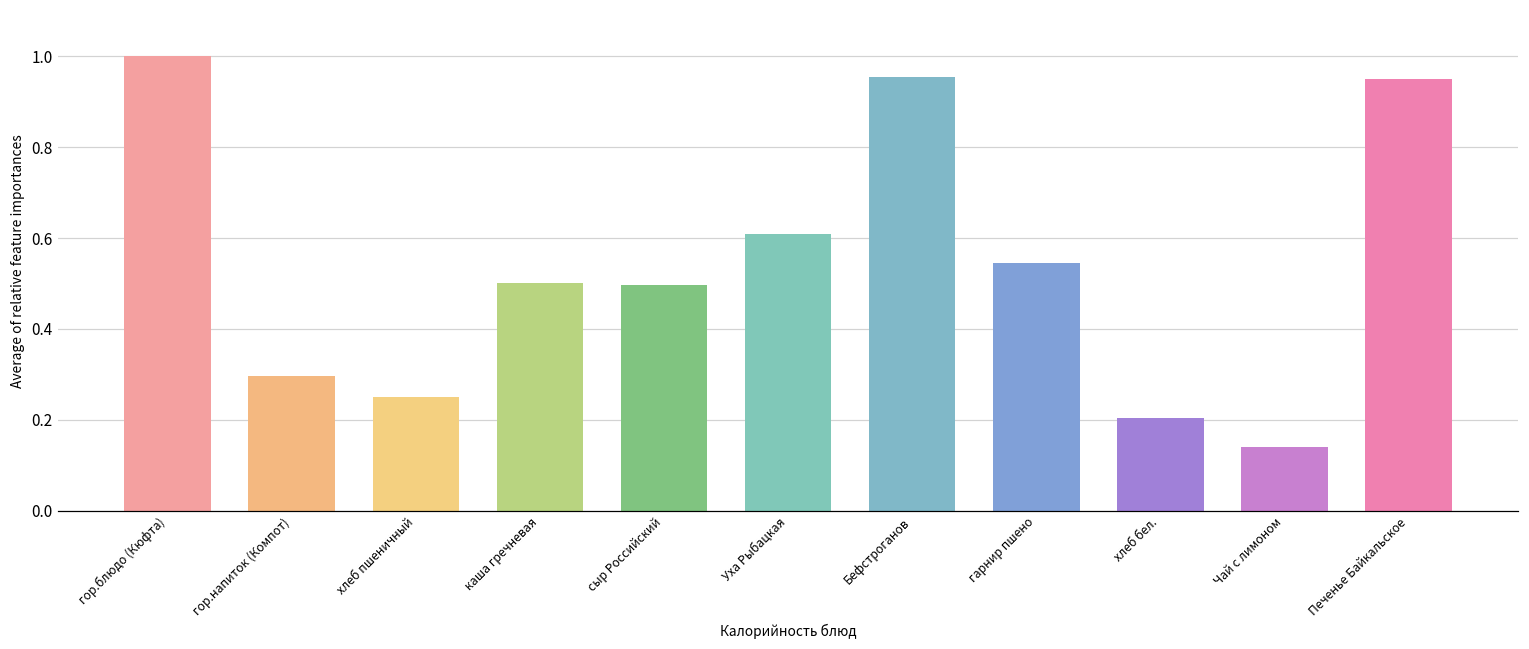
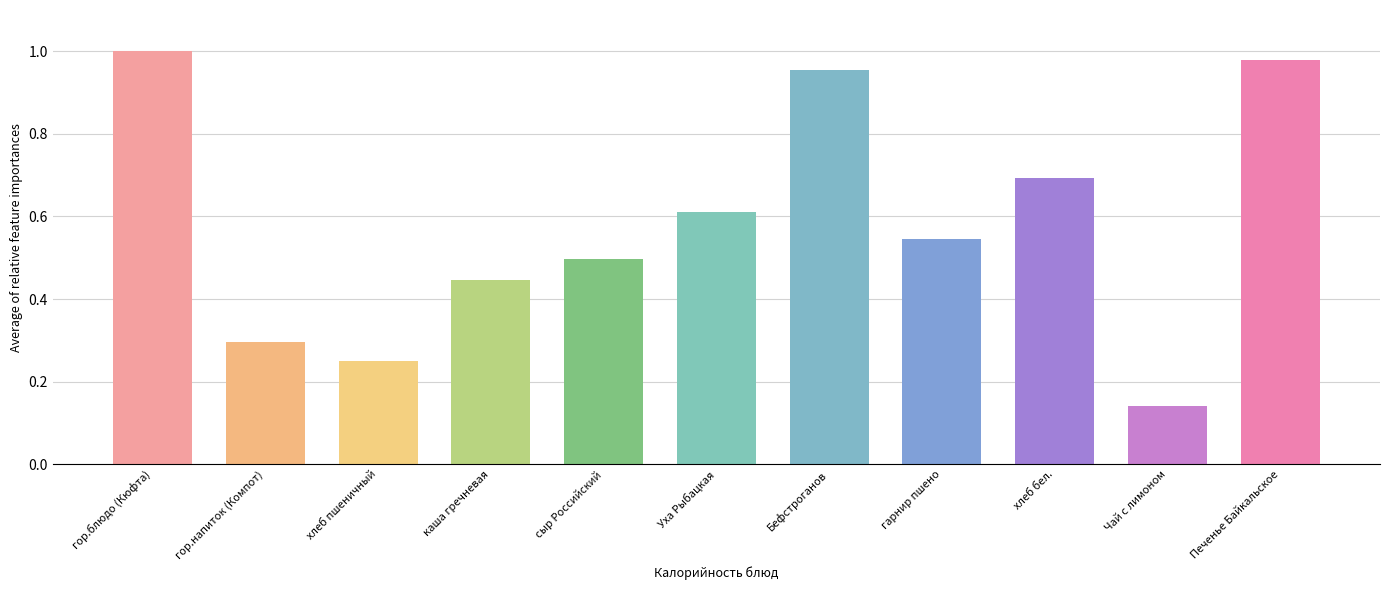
каша гречневая: 0.50 -> 0.45
хлеб бел.: 0.20 -> 0.69
Печенье Байкальское: 0.95 -> 0.98
